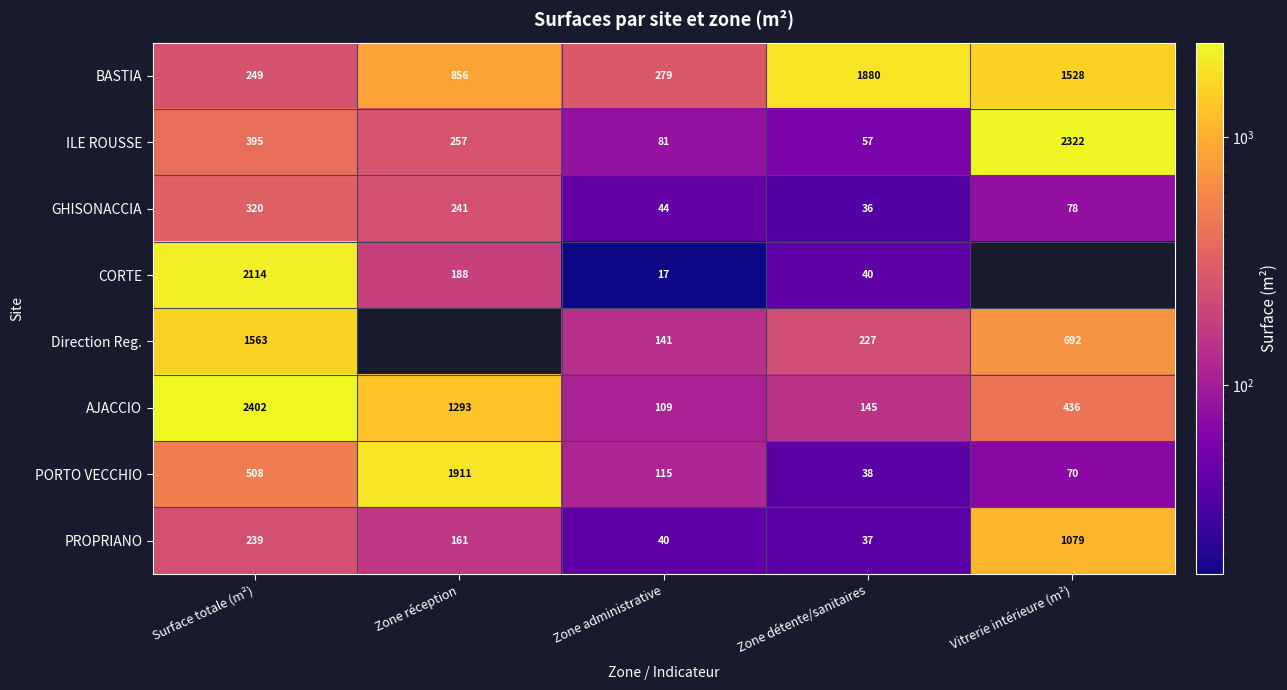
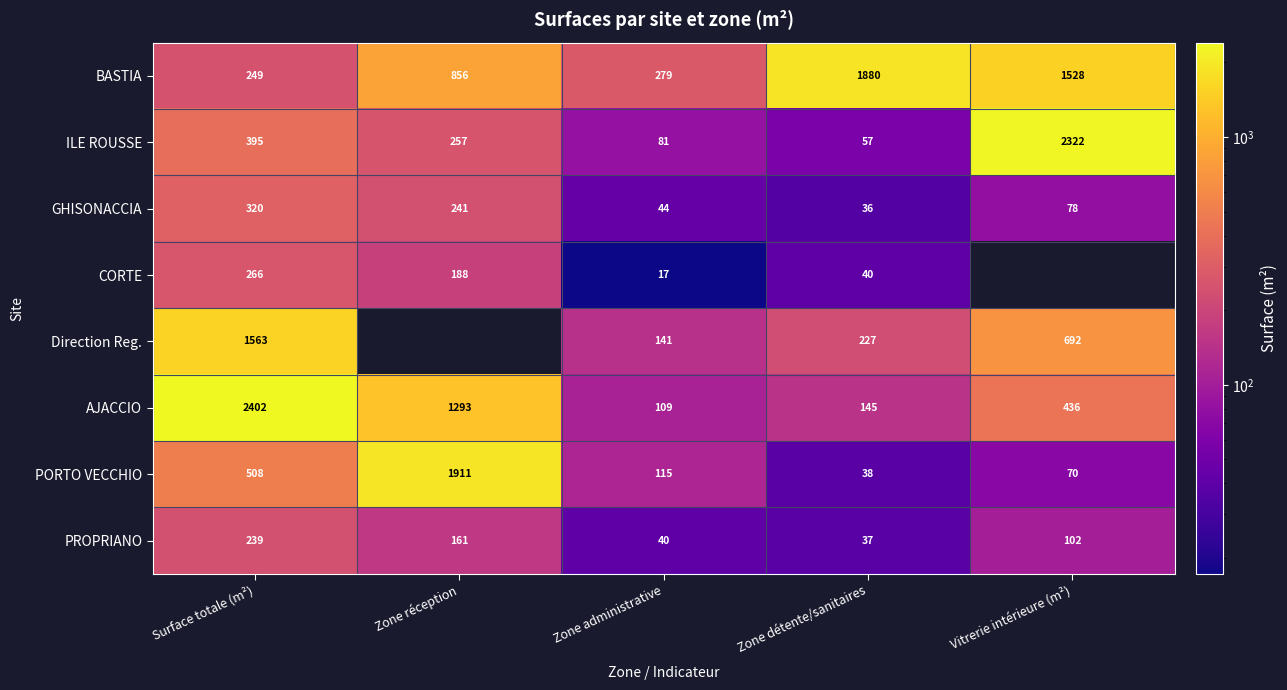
CORTE, Surface totale (m²): 2114 -> 266
PROPRIANO, Vitrerie intérieure (m²): 1079 -> 102
